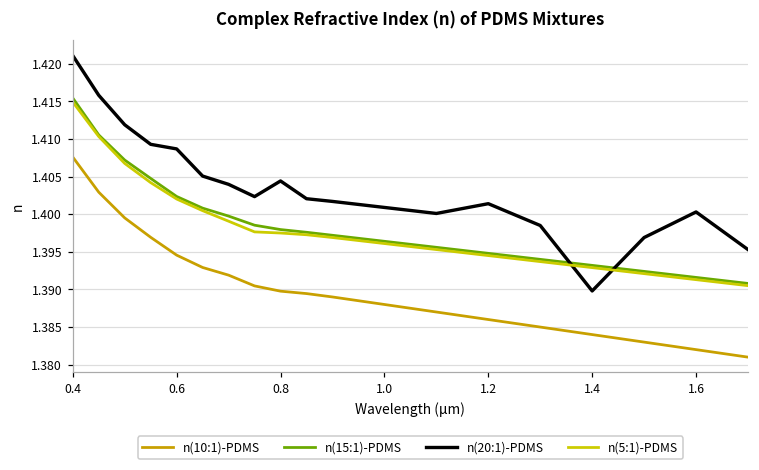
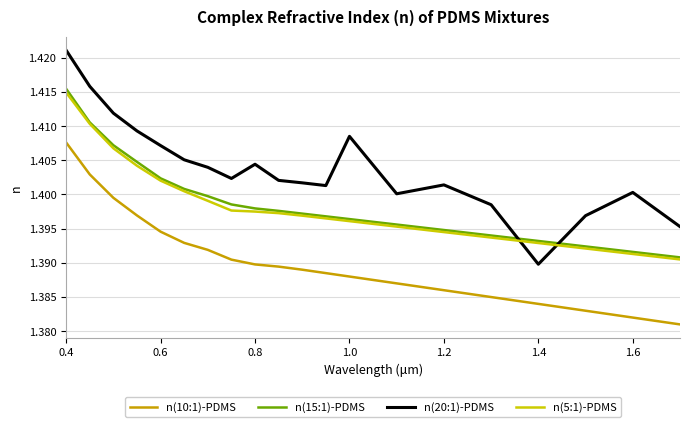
n(20:1)-PDMS, 0.6: 1.409 -> 1.407
n(20:1)-PDMS, 1.0: 1.401 -> 1.409
